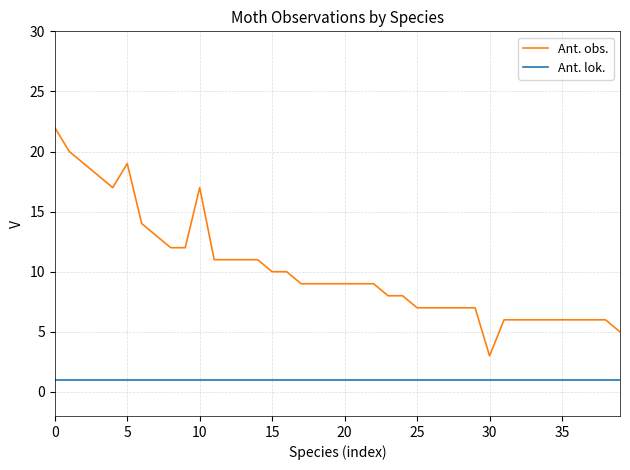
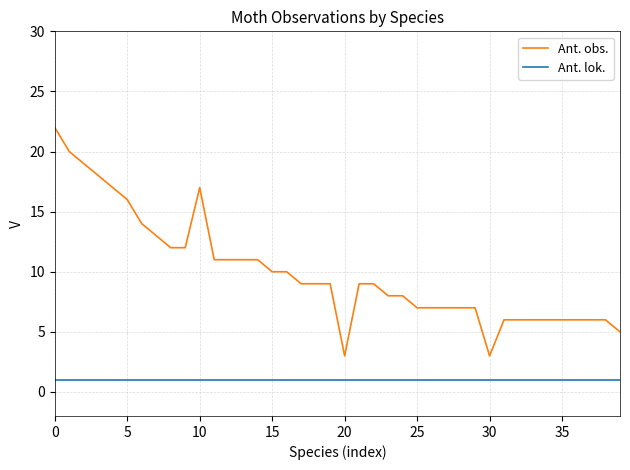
Ant. obs., 5: 19 -> 16
Ant. obs., 20: 9 -> 3
